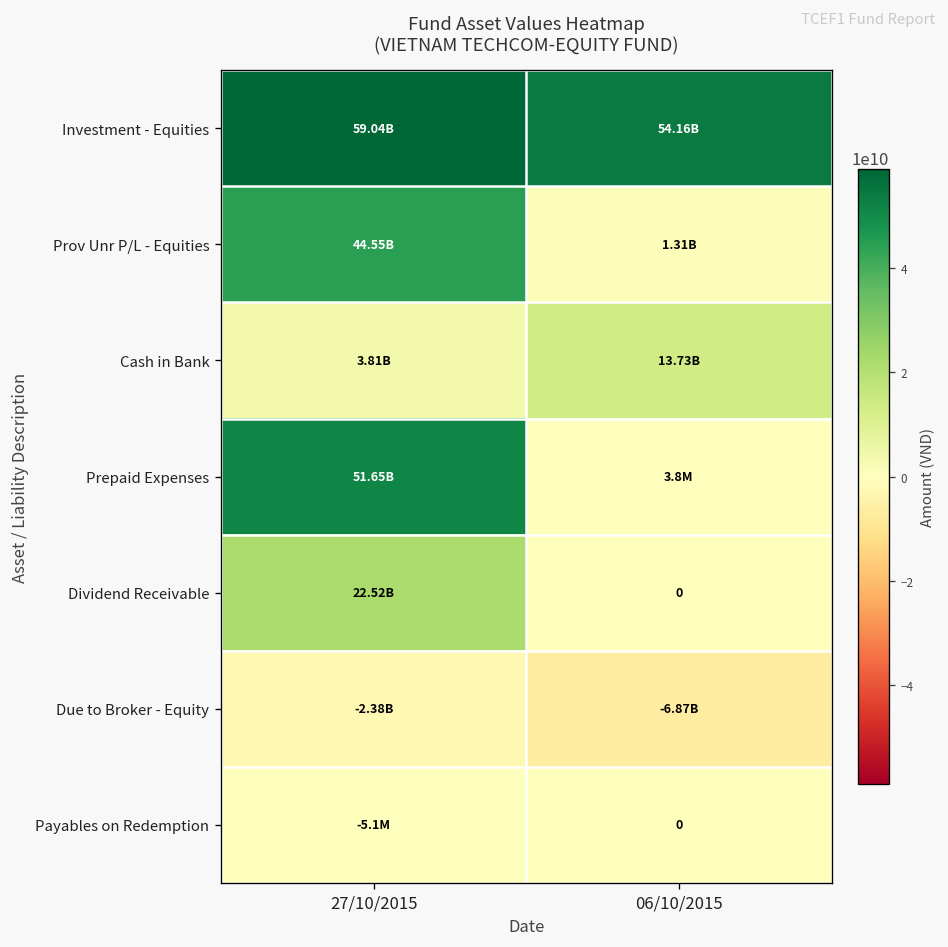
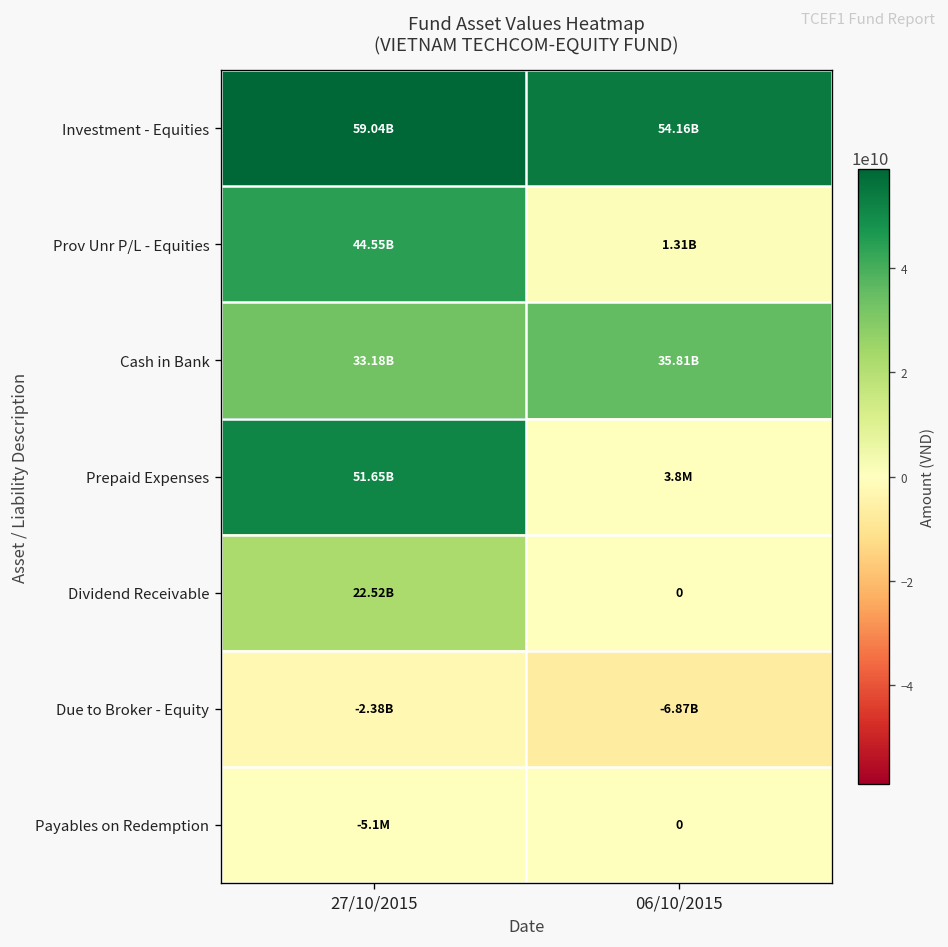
Cash in Bank, 27/10/2015: 3.81B -> 33.18B
Cash in Bank, 06/10/2015: 13.73B -> 35.81B
